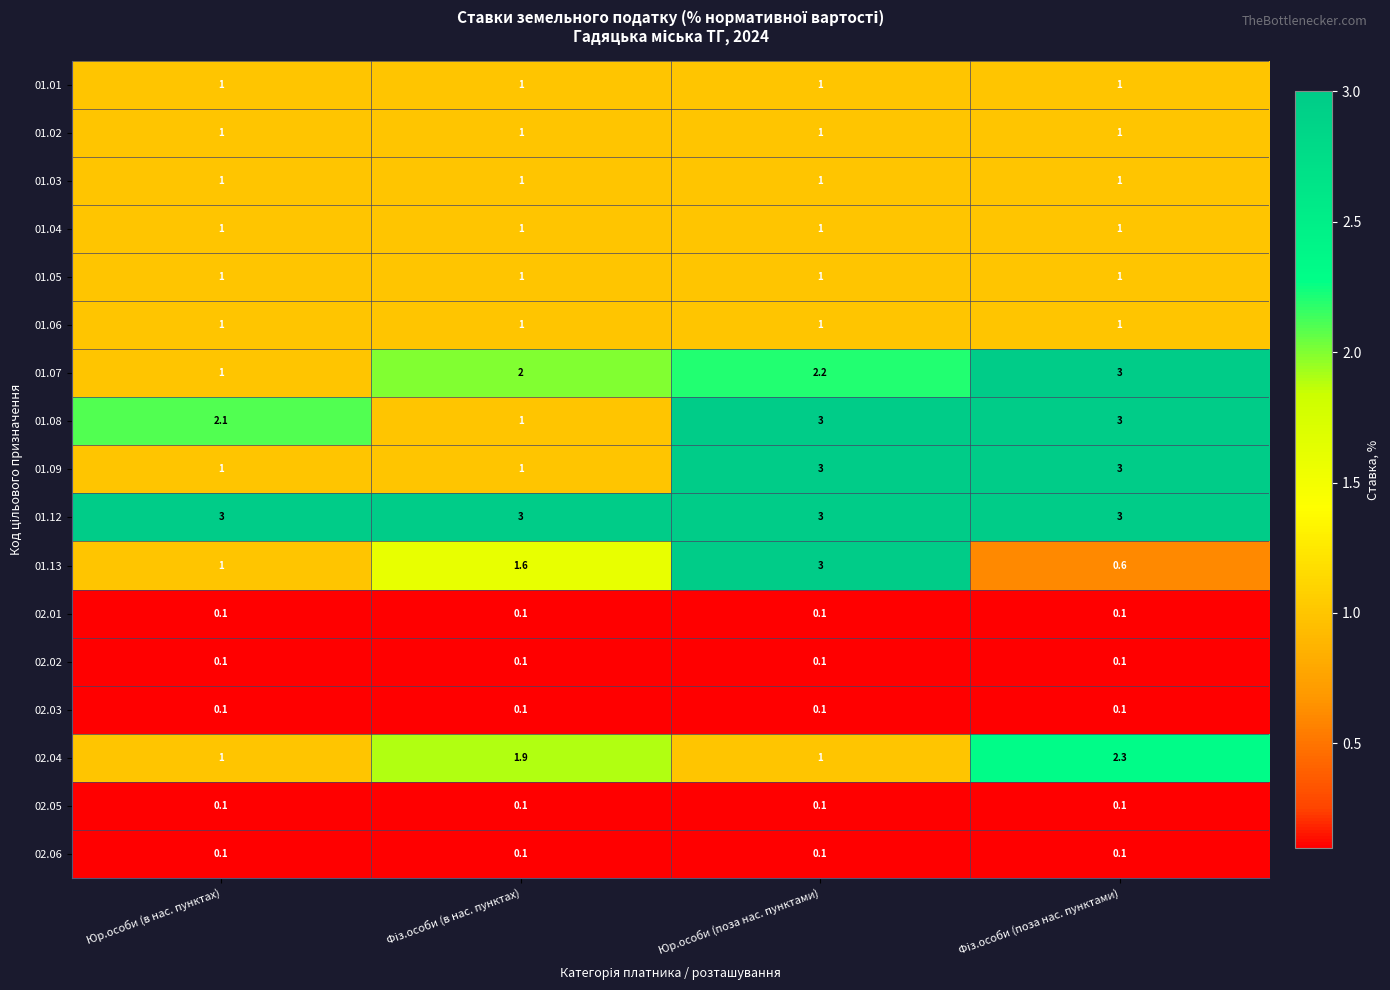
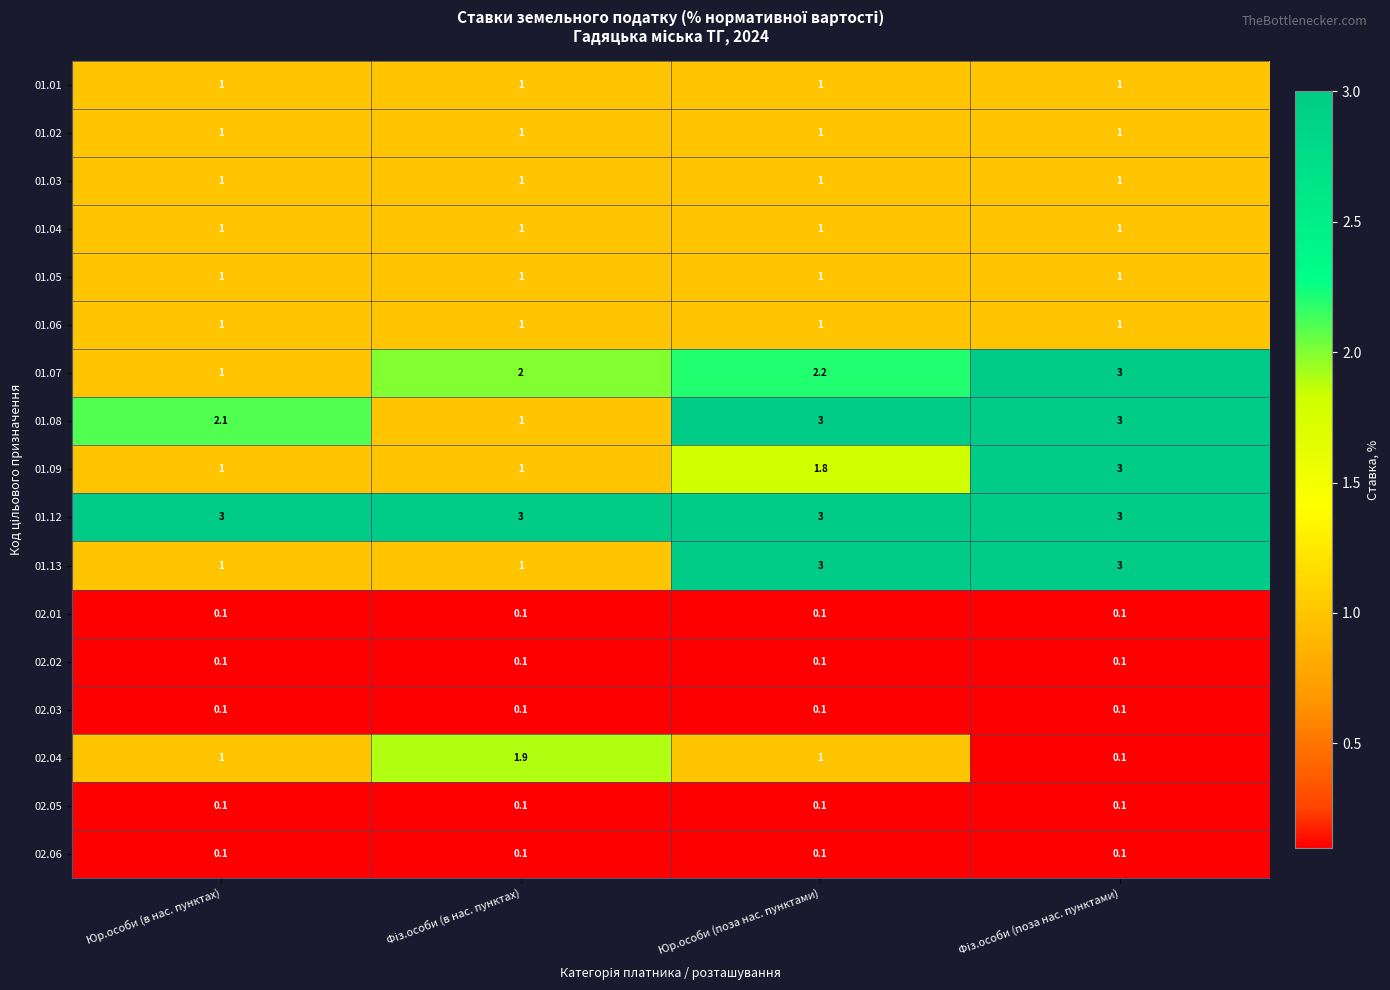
01.09, Юр.особи (поза нас. пунктами): 3 -> 1.8
01.13, Фіз.особи (в нас. пунктах): 1.6 -> 1
01.13, Фіз.особи (поза нас. пунктами): 0.6 -> 3
02.04, Фіз.особи (поза нас. пунктами): 2.3 -> 0.1
